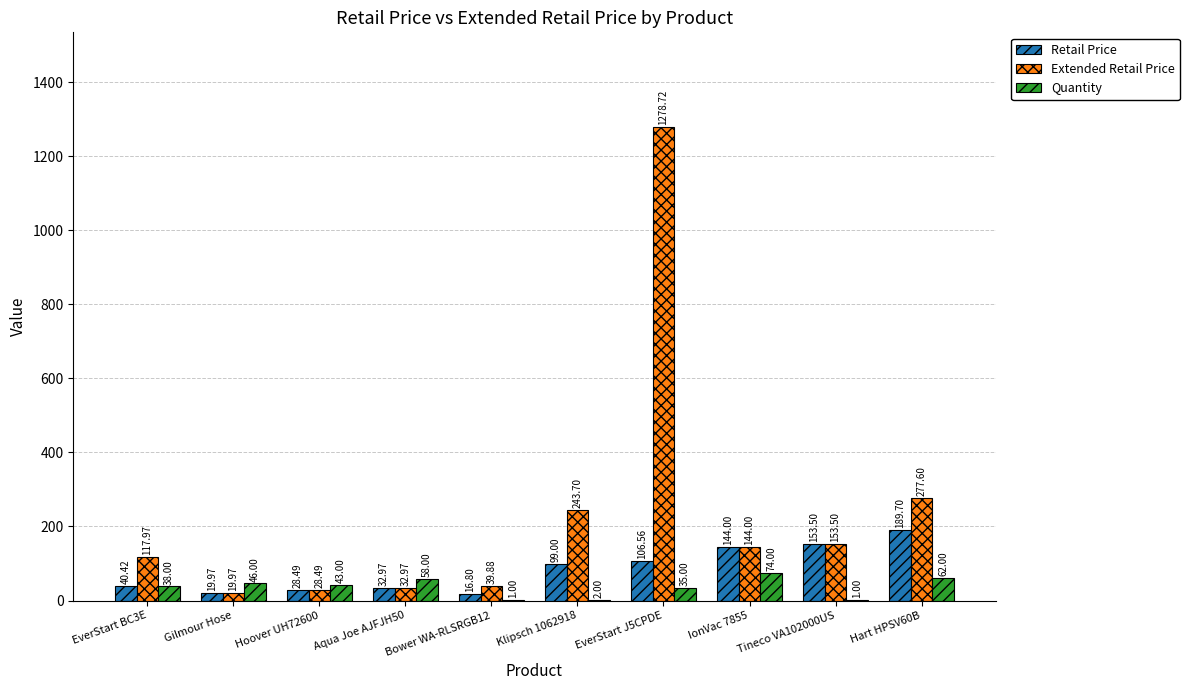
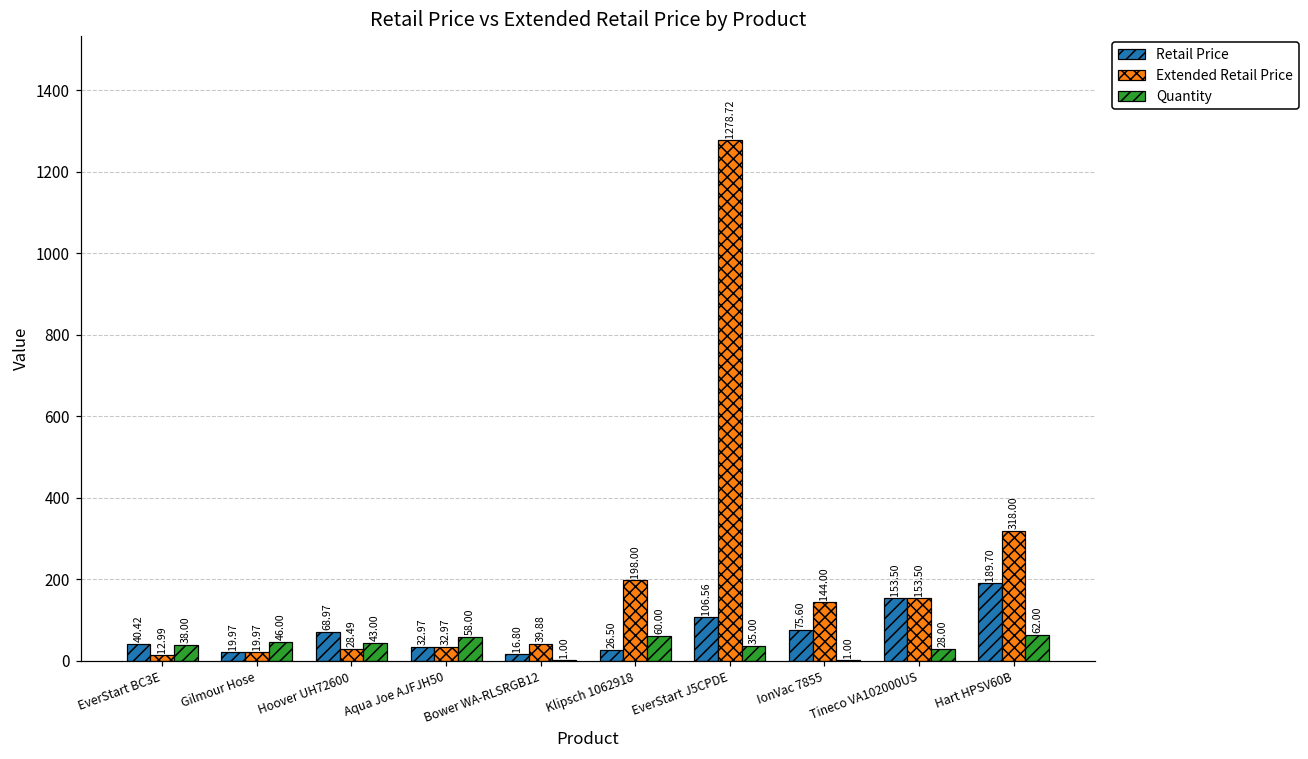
Extended Retail Price, EverStart BC3E: 117.97 -> 12.99
Retail Price, Hoover UH72600: 28.49 -> 68.97
Retail Price, Klipsch 1062918: 99.00 -> 26.50
Extended Retail Price, Klipsch 1062918: 243.70 -> 198.00
Quantity, Klipsch 1062918: 2.00 -> 60.00
Retail Price, IonVac 7855: 144.00 -> 75.60
Quantity, IonVac 7855: 74.00 -> 1.00
Quantity, Tineco VA102000US: 1.00 -> 28.00
Extended Retail Price, Hart HPSV60B: 277.60 -> 318.00
